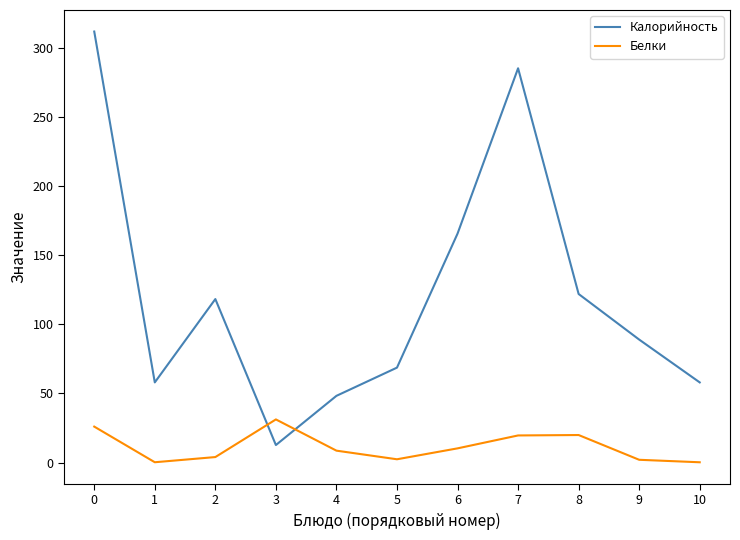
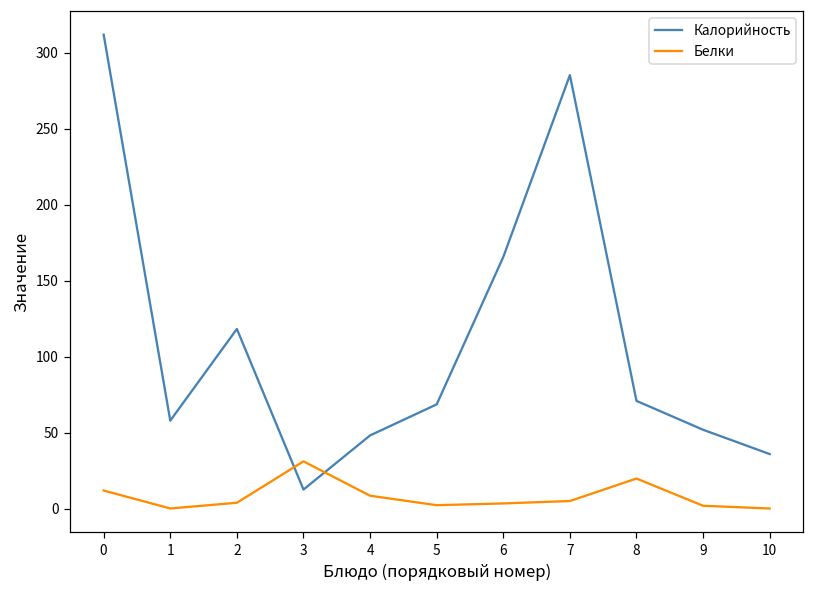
Белки, 0: 26 -> 12
Белки, 6: 10 -> 4
Белки, 7: 20 -> 5
Калорийность, 8: 122 -> 71
Калорийность, 9: 89 -> 52
Калорийность, 10: 58 -> 36
